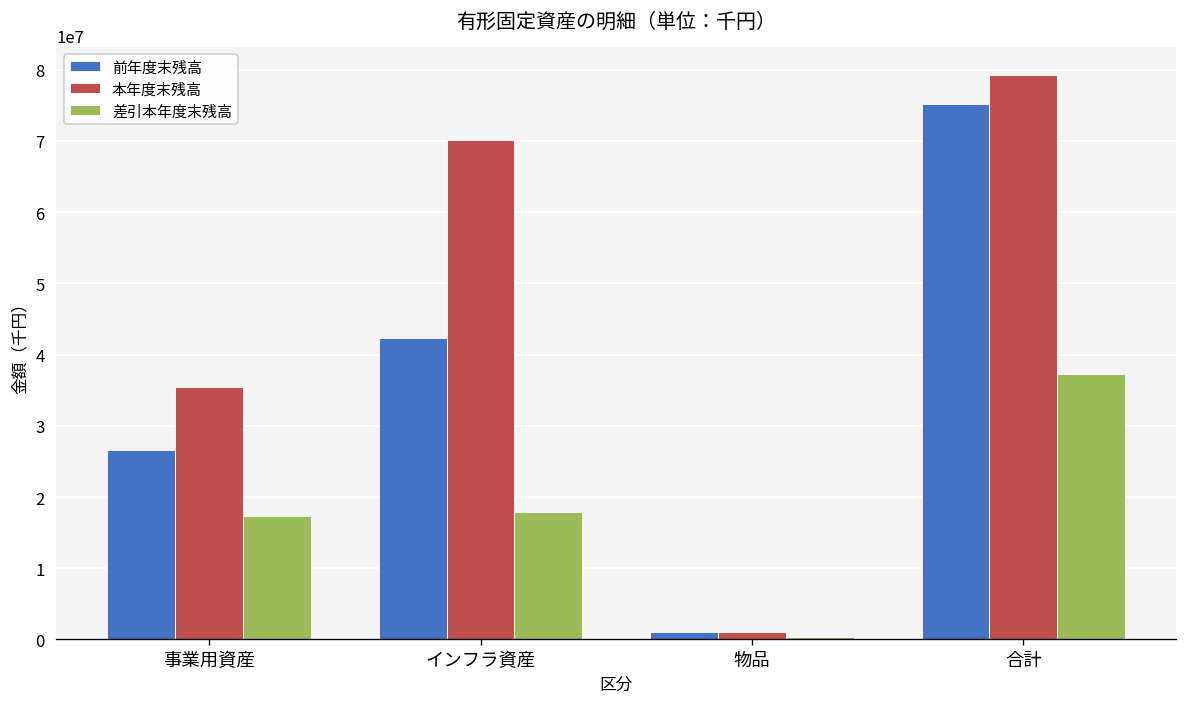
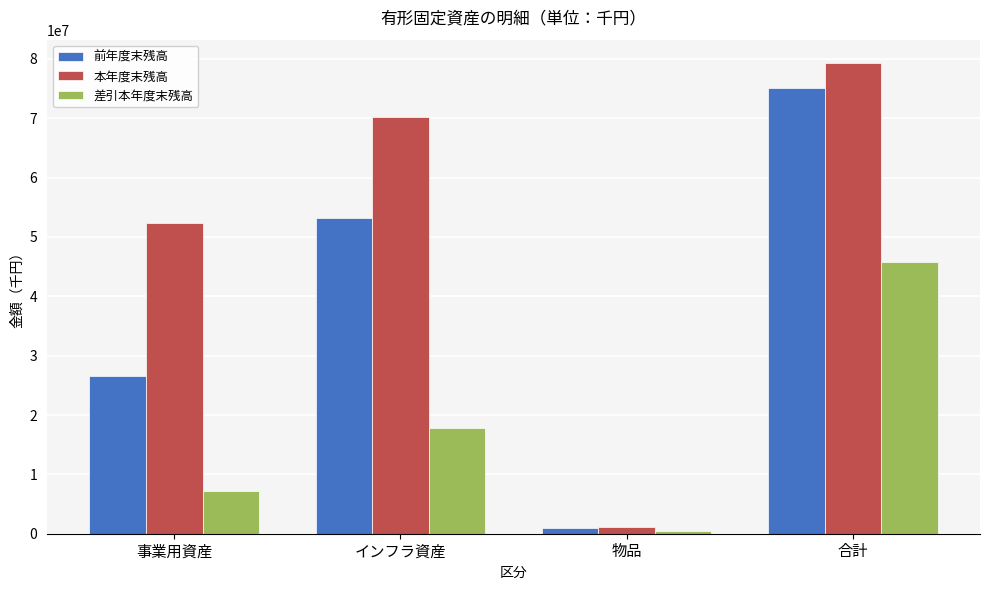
本年度末残高, 事業用資産: 36000000 -> 52000000
差引本年度末残高, 事業用資産: 17000000 -> 7000000
前年度末残高, インフラ資産: 42000000 -> 53000000
差引本年度末残高, 合計: 37000000 -> 46000000
